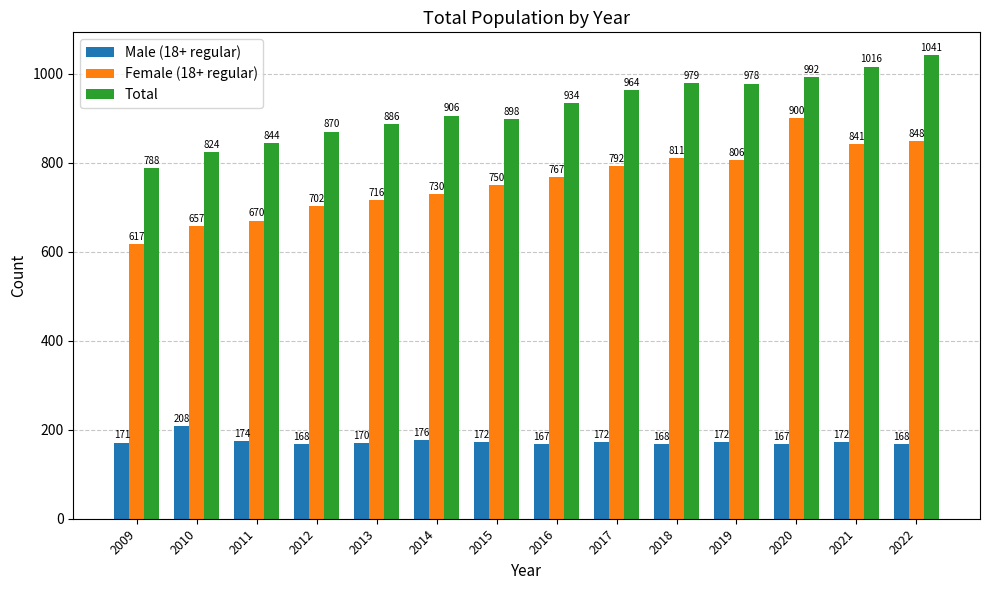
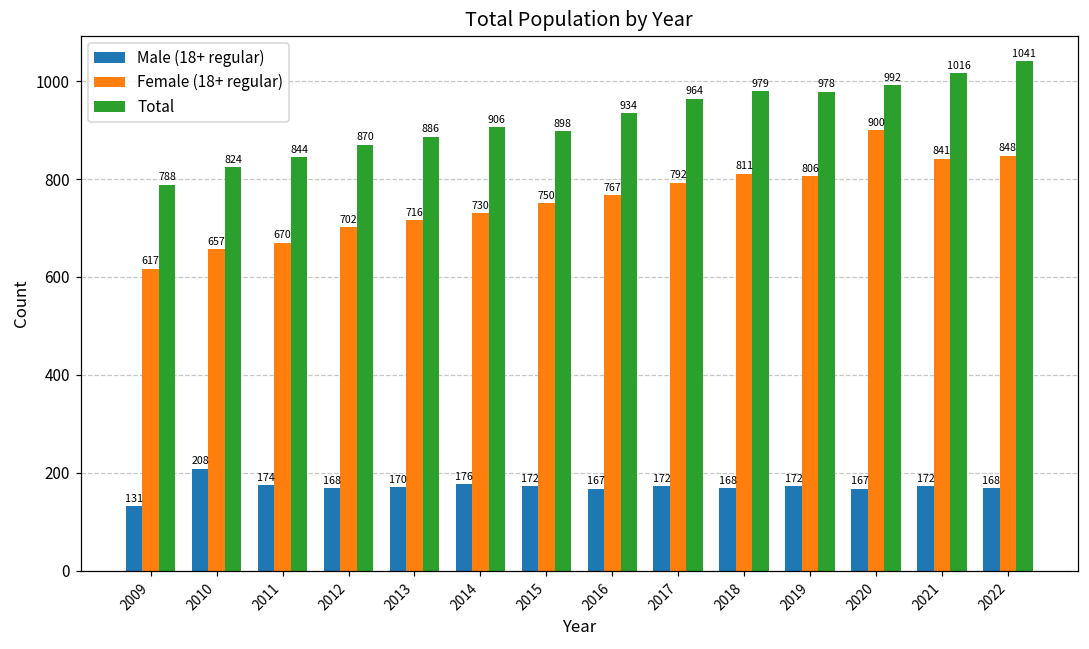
Male (18+ regular), 2009: 171 -> 131
